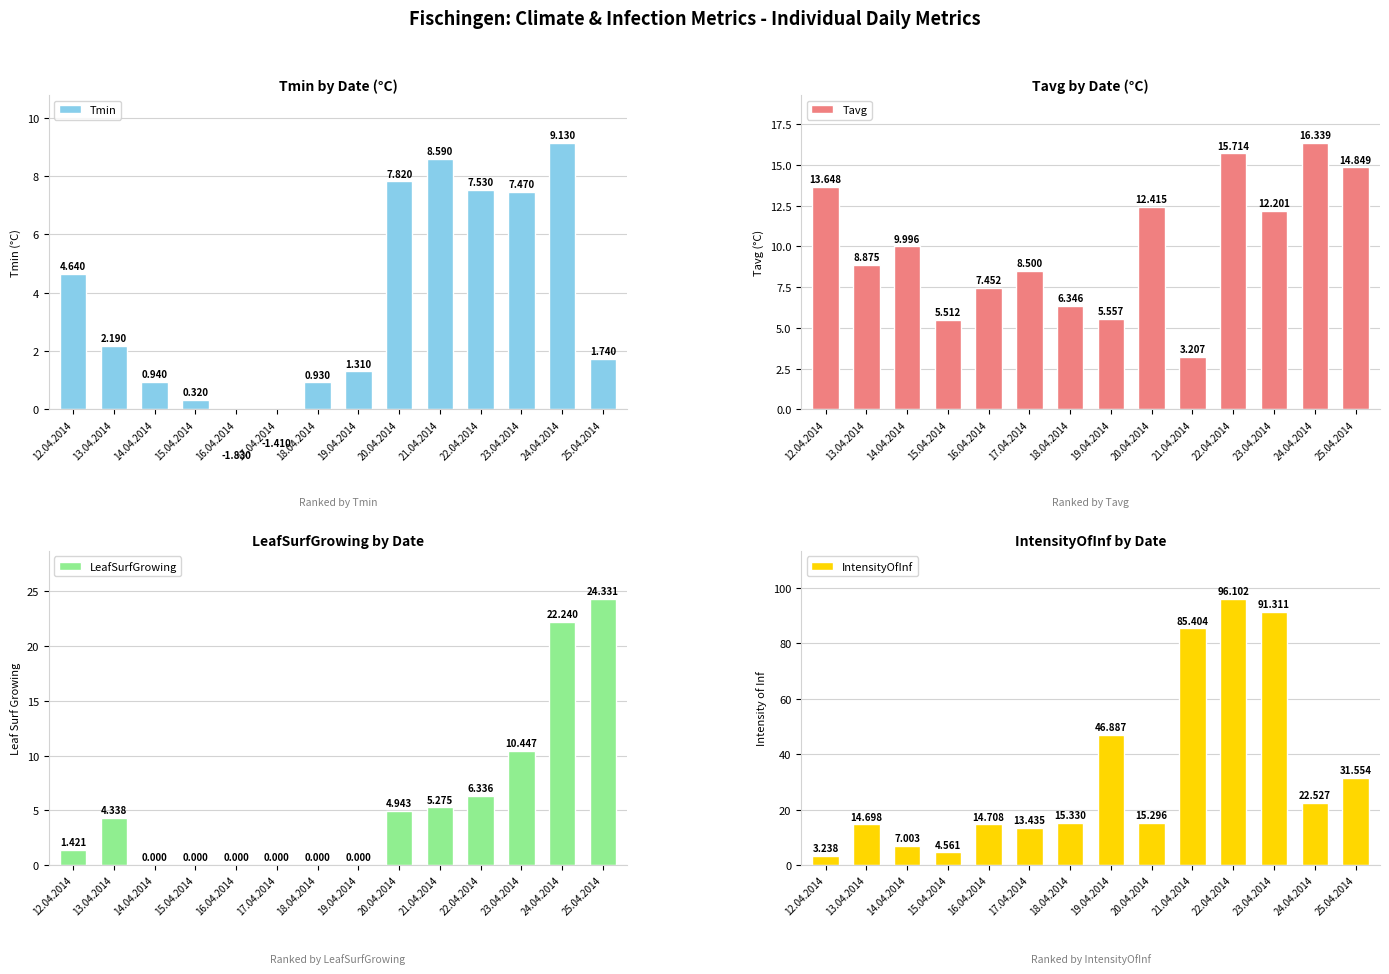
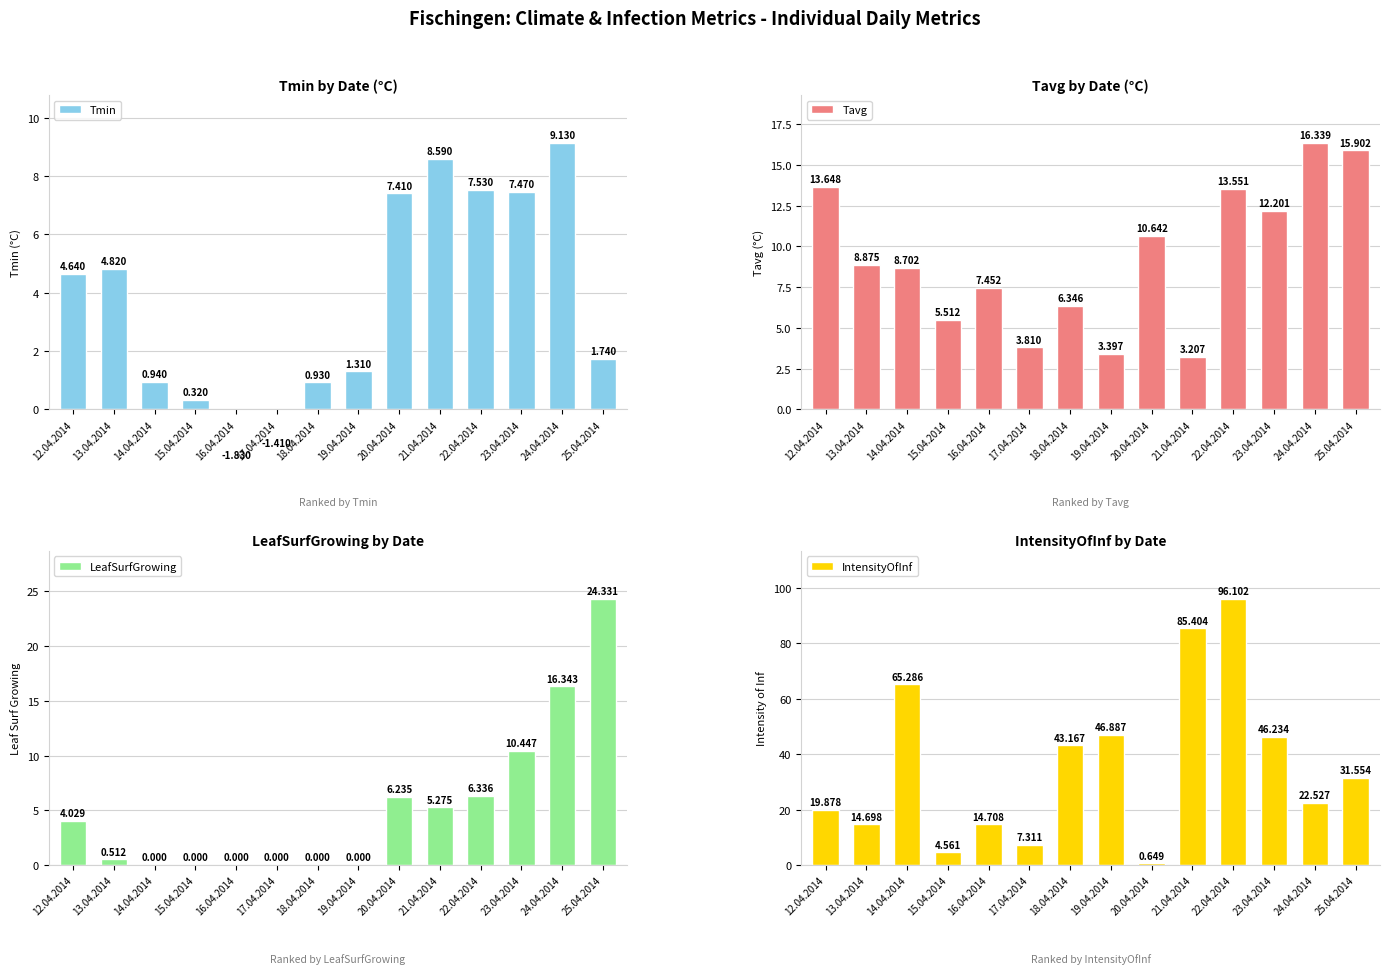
Tmin by Date (°C), 13.04.2014: 2.190 -> 4.820
Tmin by Date (°C), 20.04.2014: 7.820 -> 7.410
Tavg by Date (°C), 14.04.2014: 9.996 -> 8.702
Tavg by Date (°C), 17.04.2014: 8.500 -> 3.810
Tavg by Date (°C), 19.04.2014: 5.557 -> 3.397
Tavg by Date (°C), 20.04.2014: 12.415 -> 10.642
Tavg by Date (°C), 22.04.2014: 15.714 -> 13.551
Tavg by Date (°C), 25.04.2014: 14.849 -> 15.902
LeafSurfGrowing by Date, 12.04.2014: 1.421 -> 4.029
LeafSurfGrowing by Date, 13.04.2014: 4.338 -> 0.512
LeafSurfGrowing by Date, 20.04.2014: 4.943 -> 6.235
LeafSurfGrowing by Date, 24.04.2014: 22.240 -> 16.343
IntensityOfInf by Date, 12.04.2014: 3.238 -> 19.878
IntensityOfInf by Date, 14.04.2014: 7.003 -> 65.286
IntensityOfInf by Date, 17.04.2014: 13.435 -> 7.311
IntensityOfInf by Date, 18.04.2014: 15.330 -> 43.167
IntensityOfInf by Date, 20.04.2014: 15.296 -> 0.649
IntensityOfInf by Date, 23.04.2014: 91.311 -> 46.234
